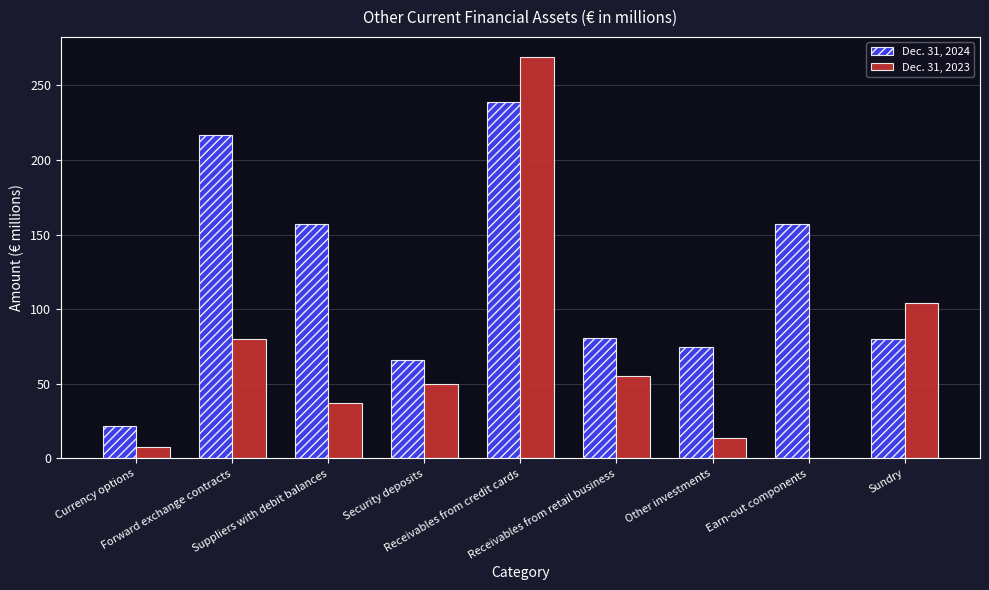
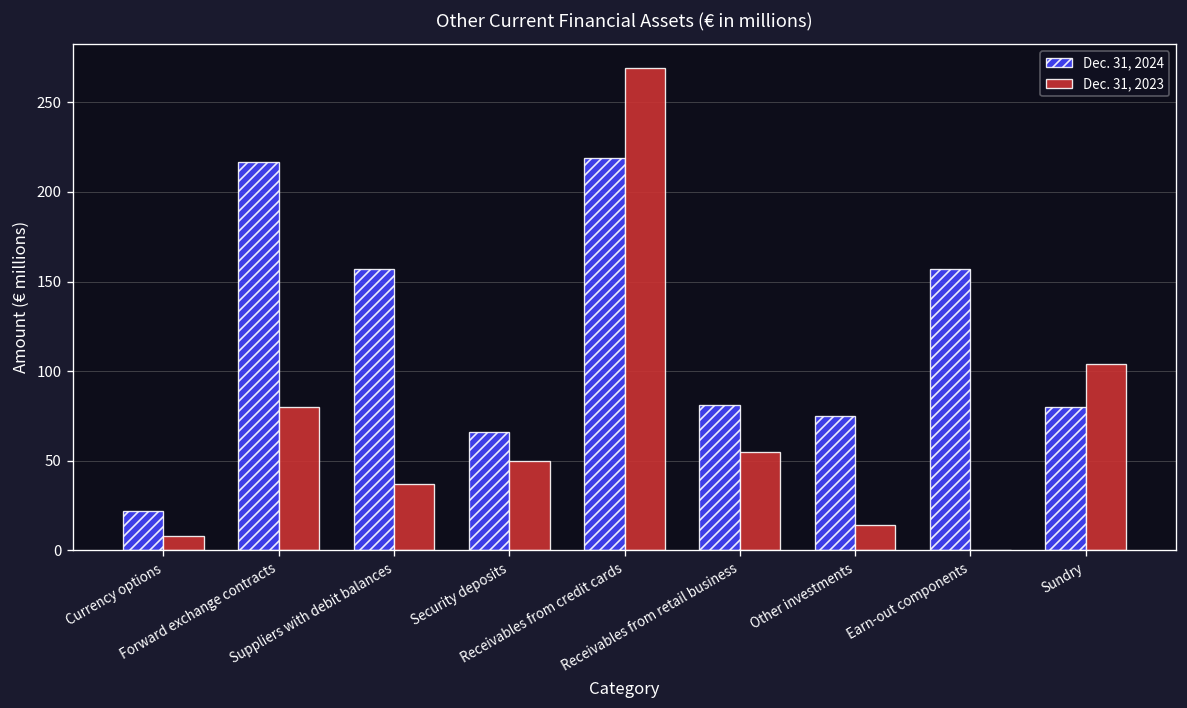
Dec. 31, 2024, Receivables from credit cards: 239 -> 219
